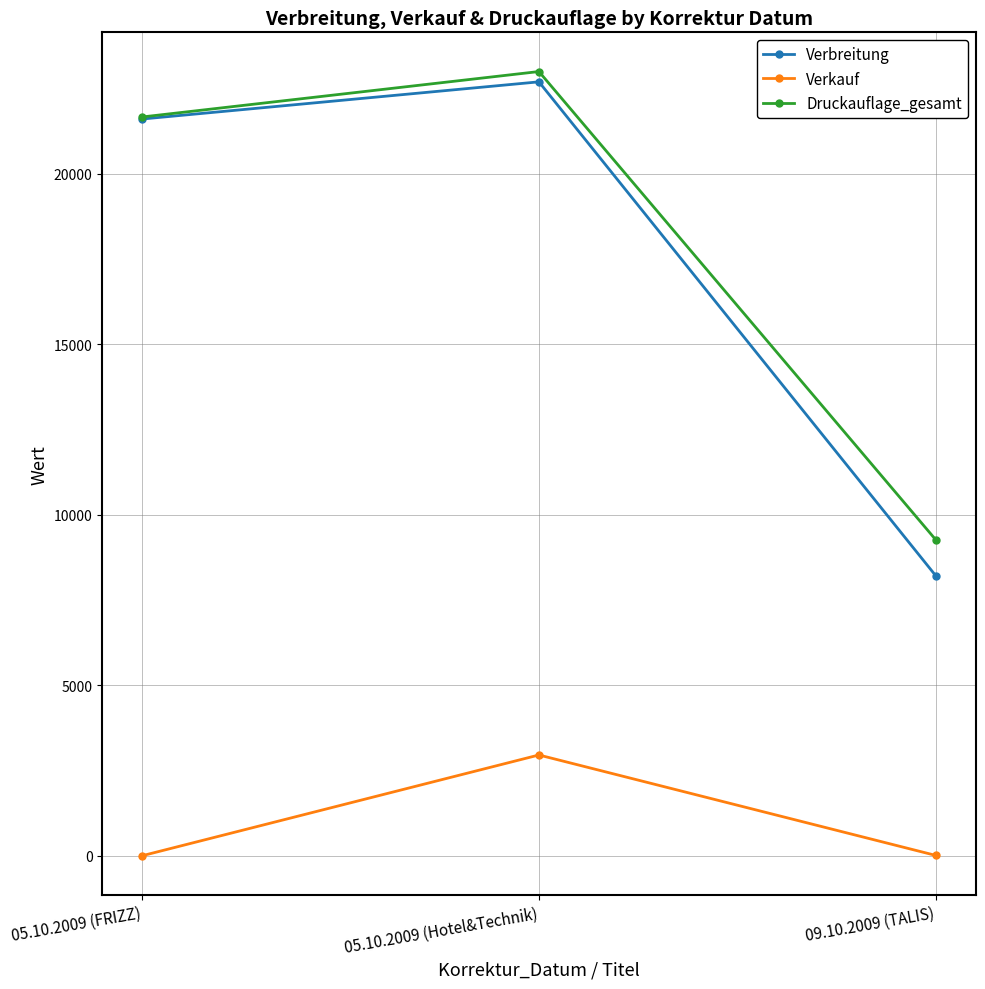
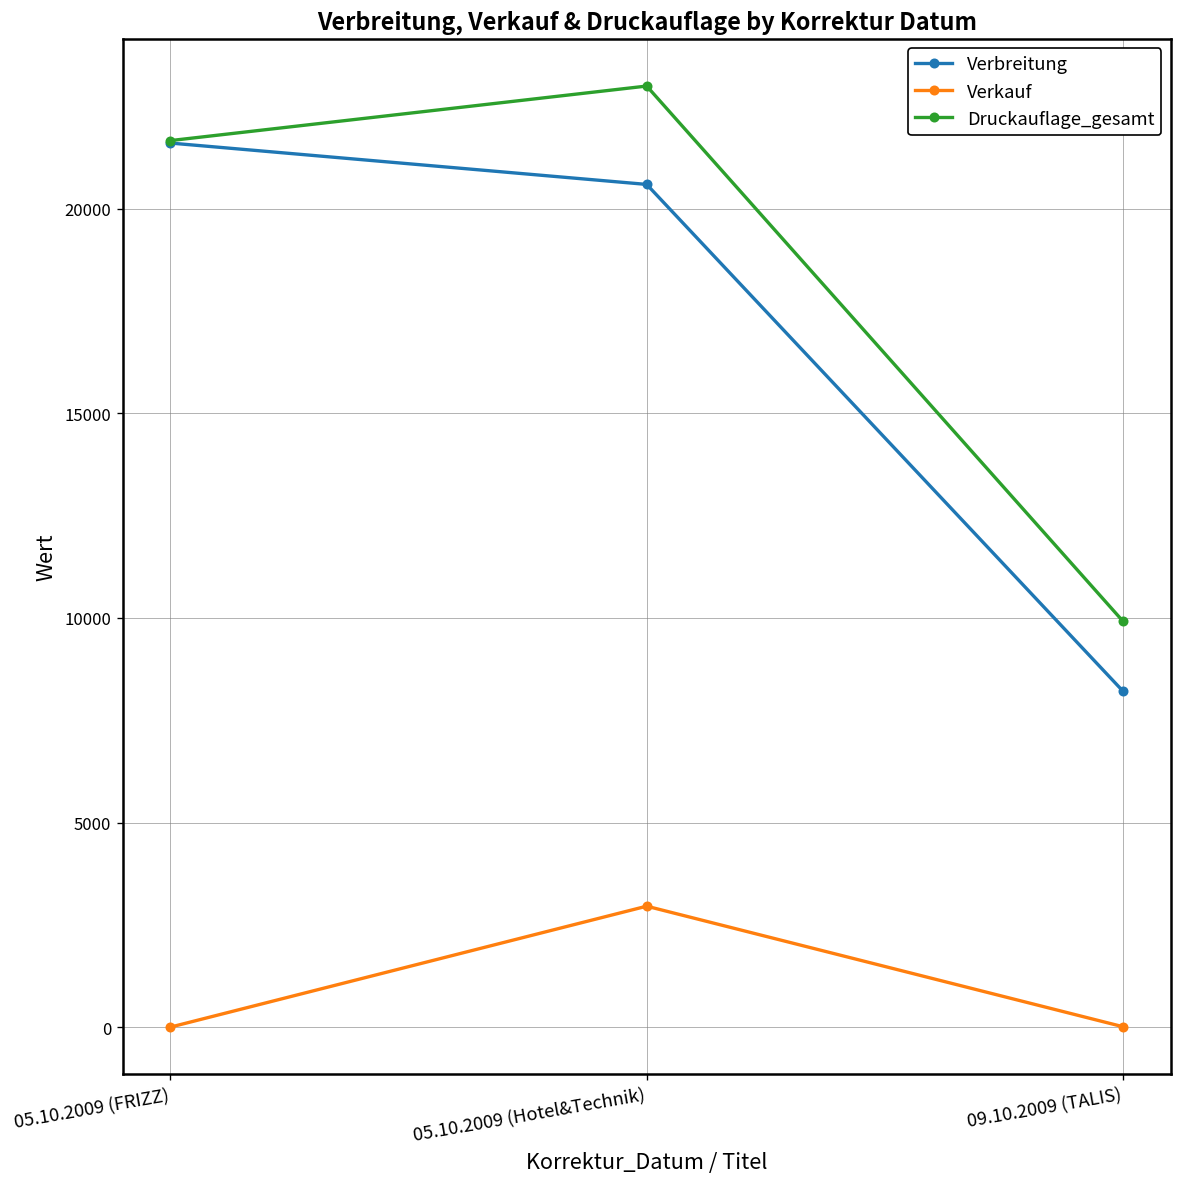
Verbreitung, 05.10.2009 (Hotel&Technik): 22700 -> 20600
Druckauflage_gesamt, 09.10.2009 (TALIS): 9300 -> 9900
